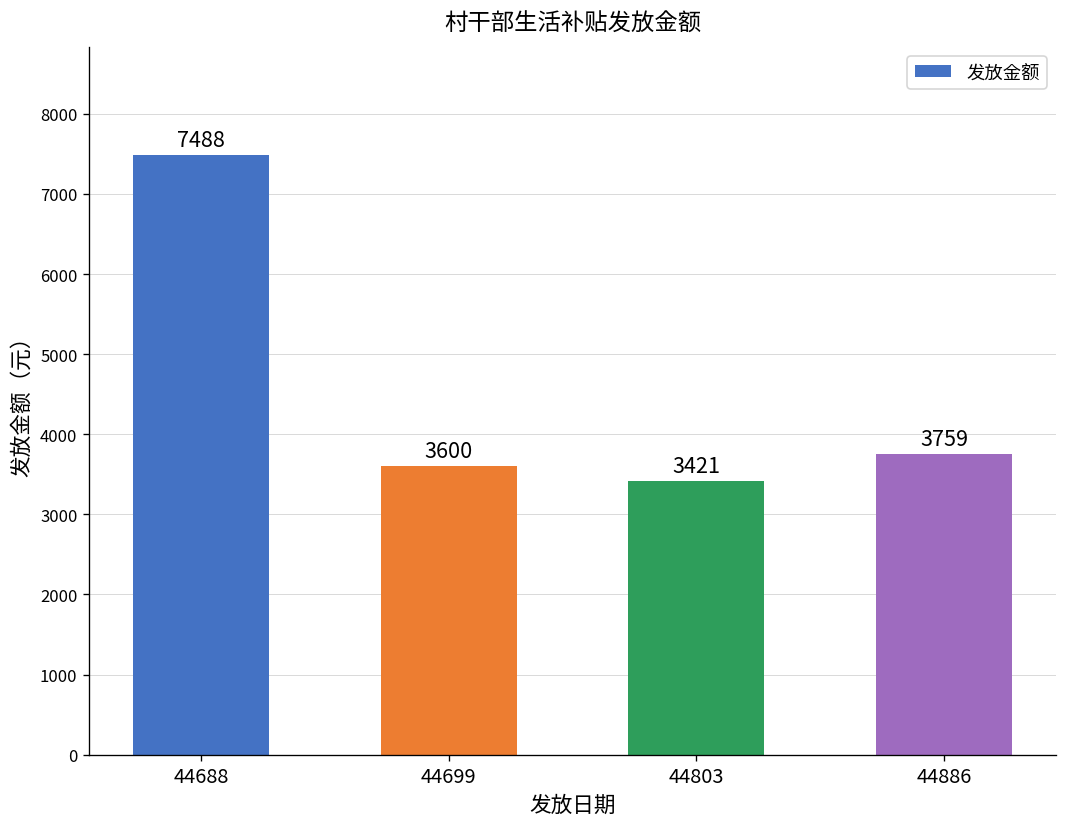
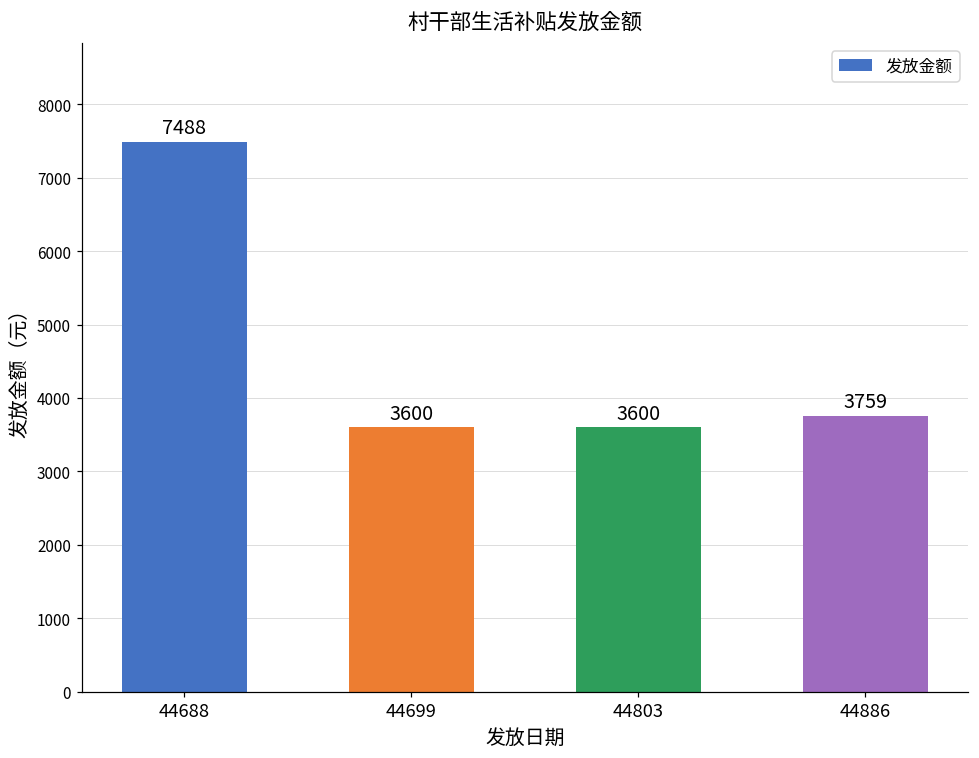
44803: 3421 -> 3600
